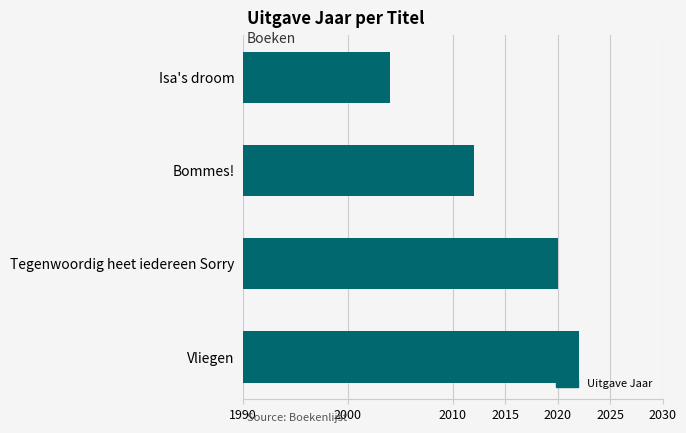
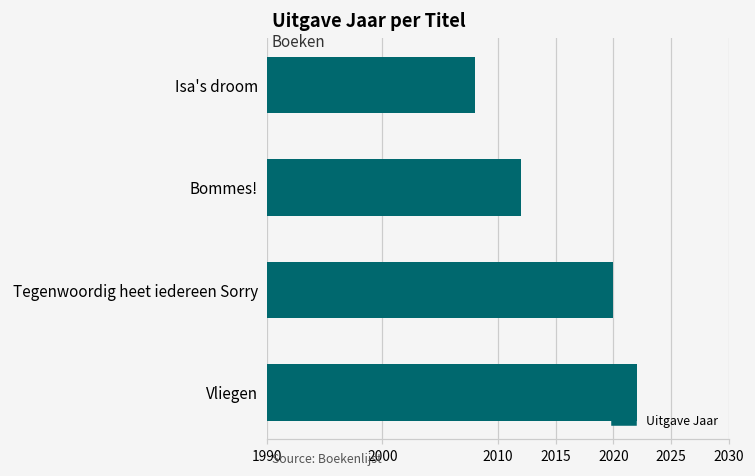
Isa's droom: 2004 -> 2008
